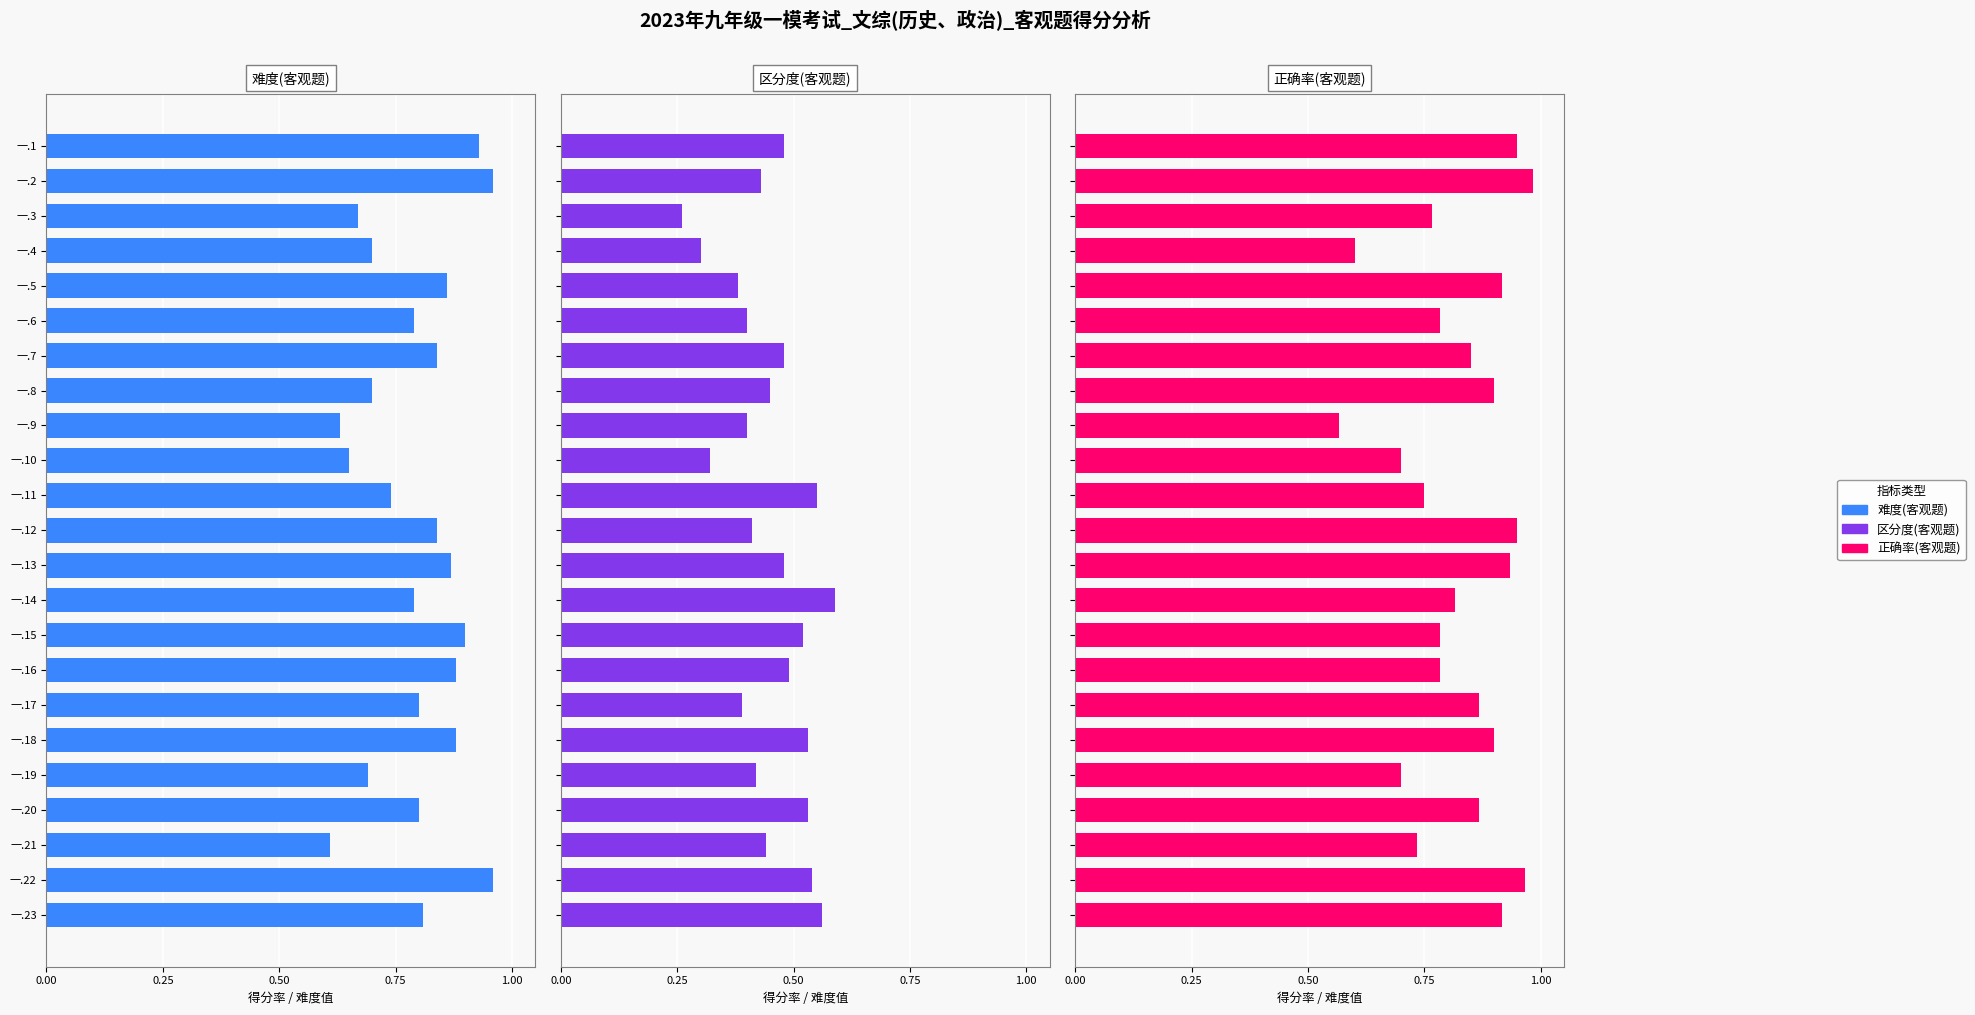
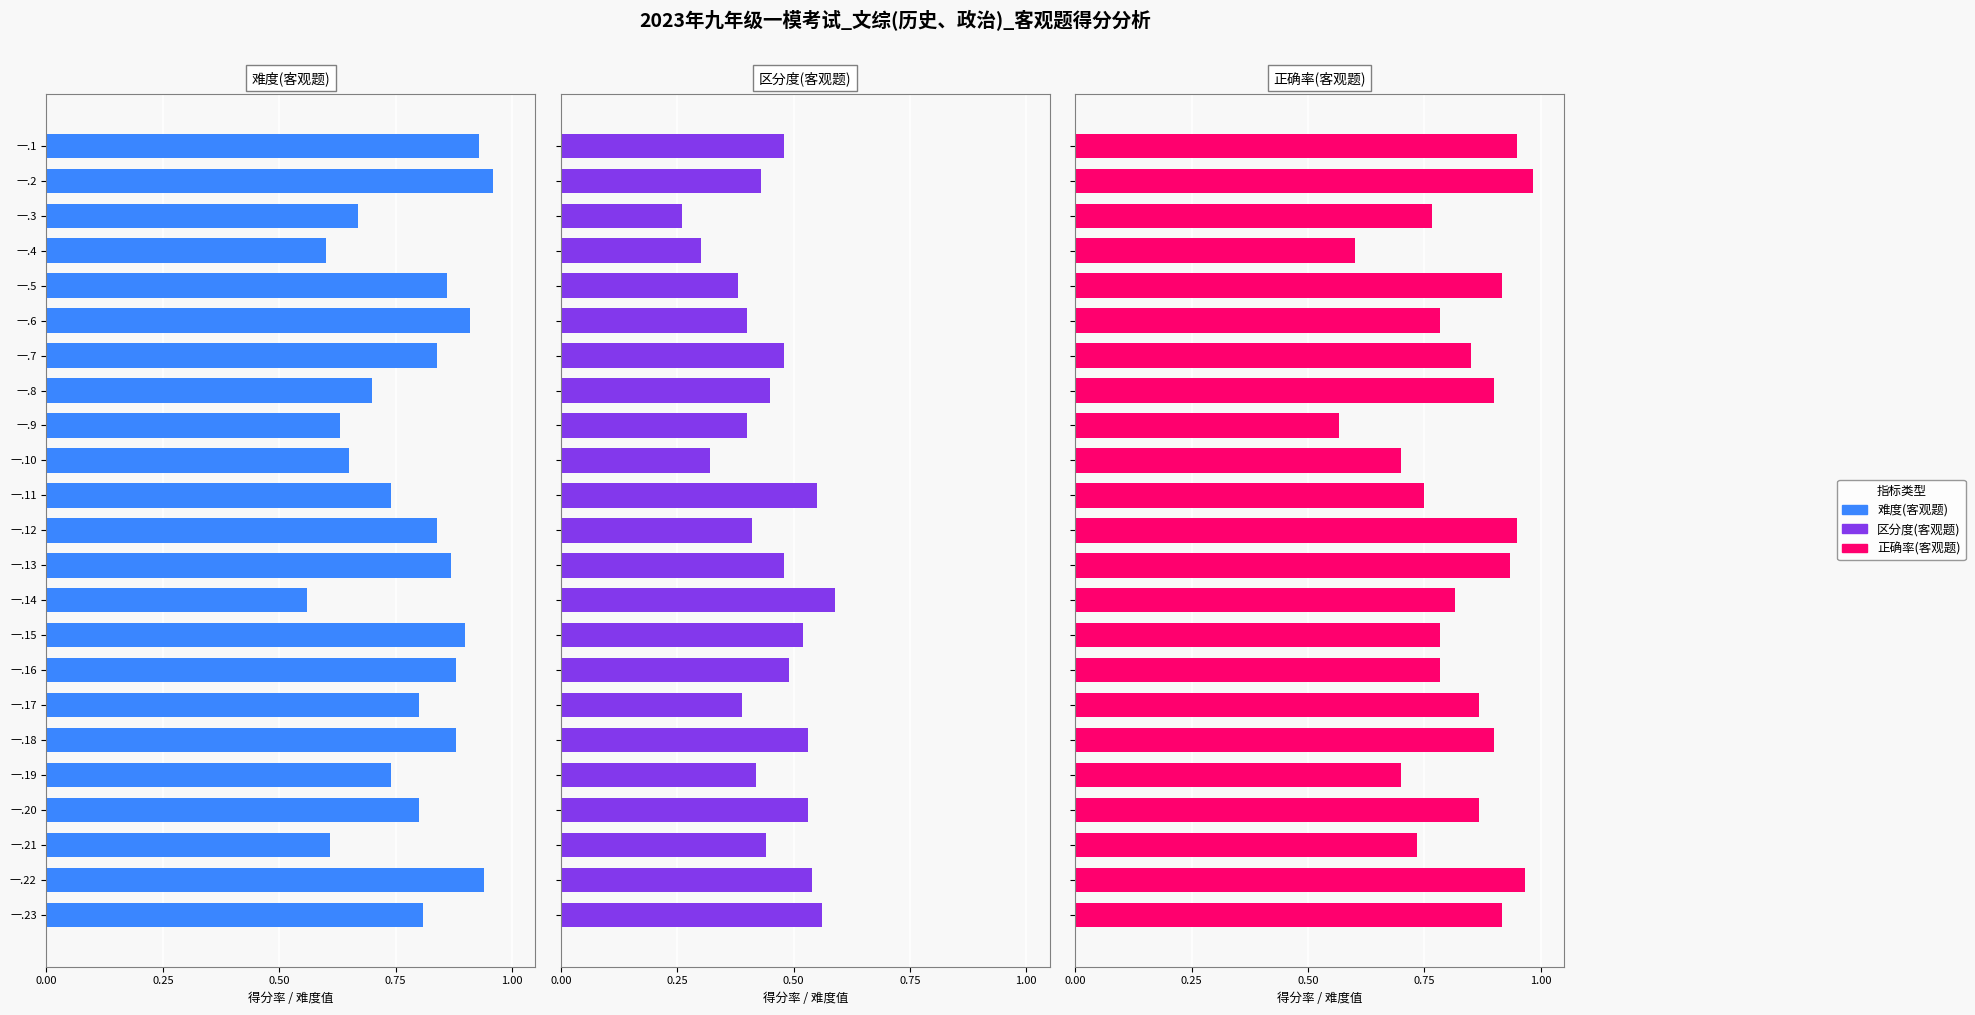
难度(客观题), 一.4: 0.7 -> 0.6
难度(客观题), 一.6: 0.79 -> 0.91
难度(客观题), 一.14: 0.79 -> 0.56
难度(客观题), 一.19: 0.69 -> 0.74
难度(客观题), 一.22: 0.96 -> 0.94
